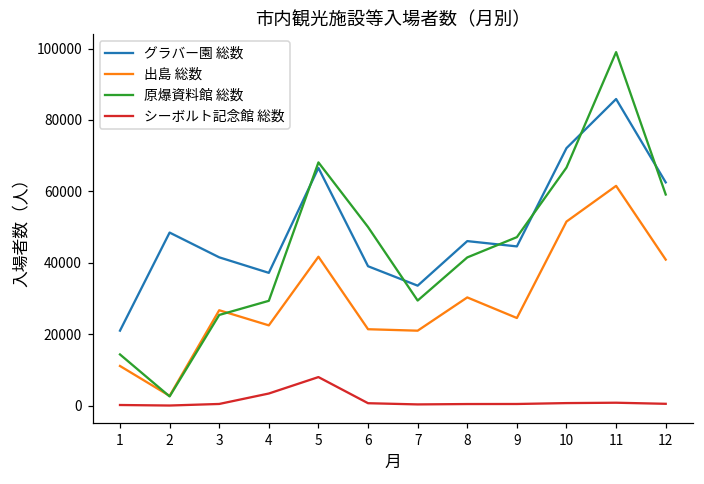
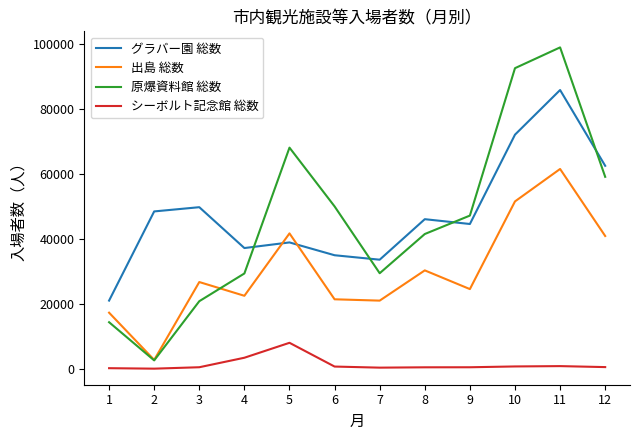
出島 総数, 1: 11000 -> 17000
グラバー園 総数, 3: 42000 -> 50000
原爆資料館 総数, 3: 25000 -> 21000
グラバー園 総数, 5: 67000 -> 39000
グラバー園 総数, 6: 39000 -> 35000
原爆資料館 総数, 10: 67000 -> 93000
